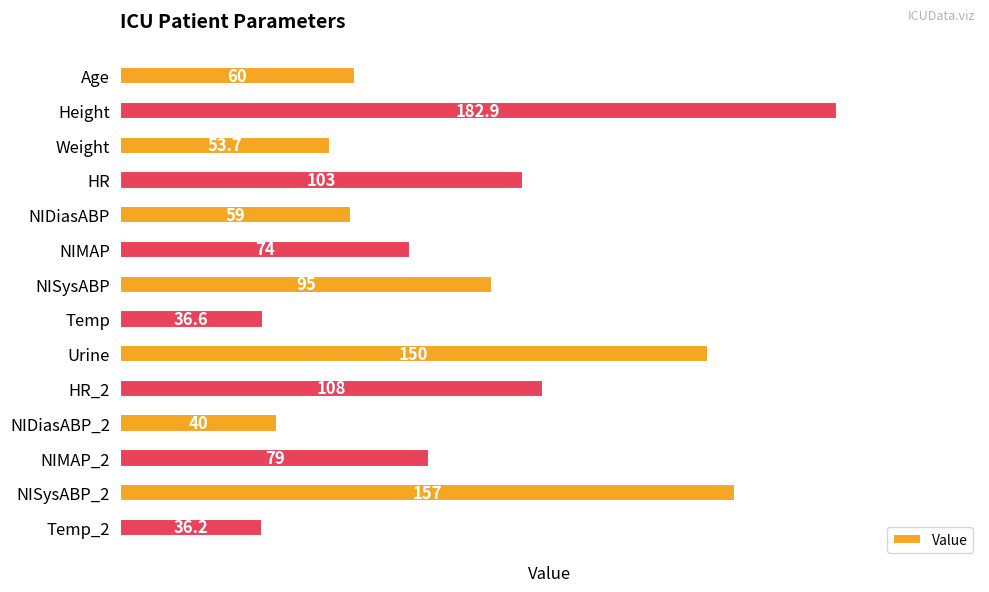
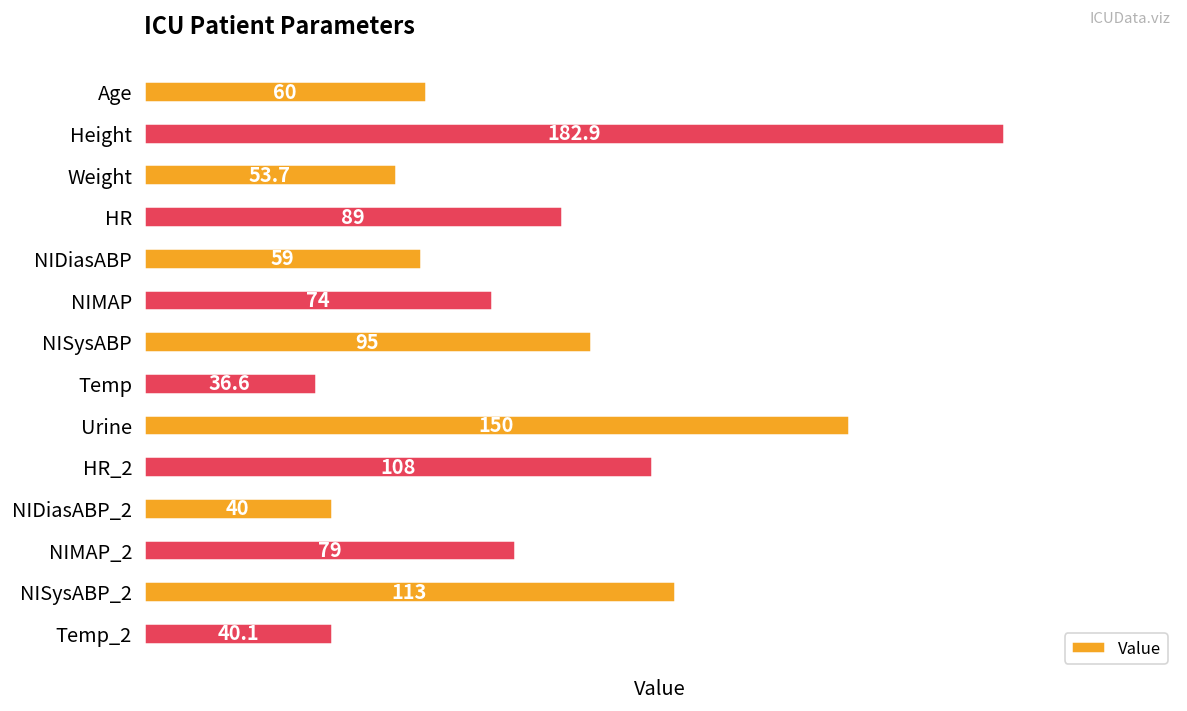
HR: 103 -> 89
NISysABP_2: 157 -> 113
Temp_2: 36.2 -> 40.1
